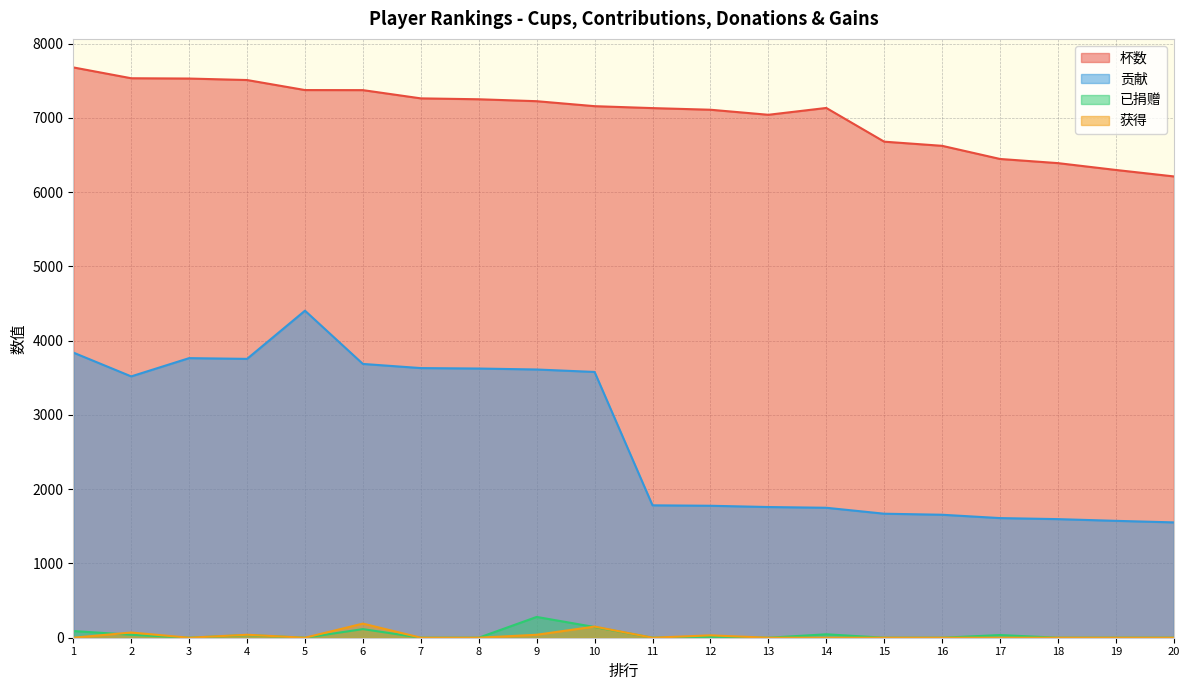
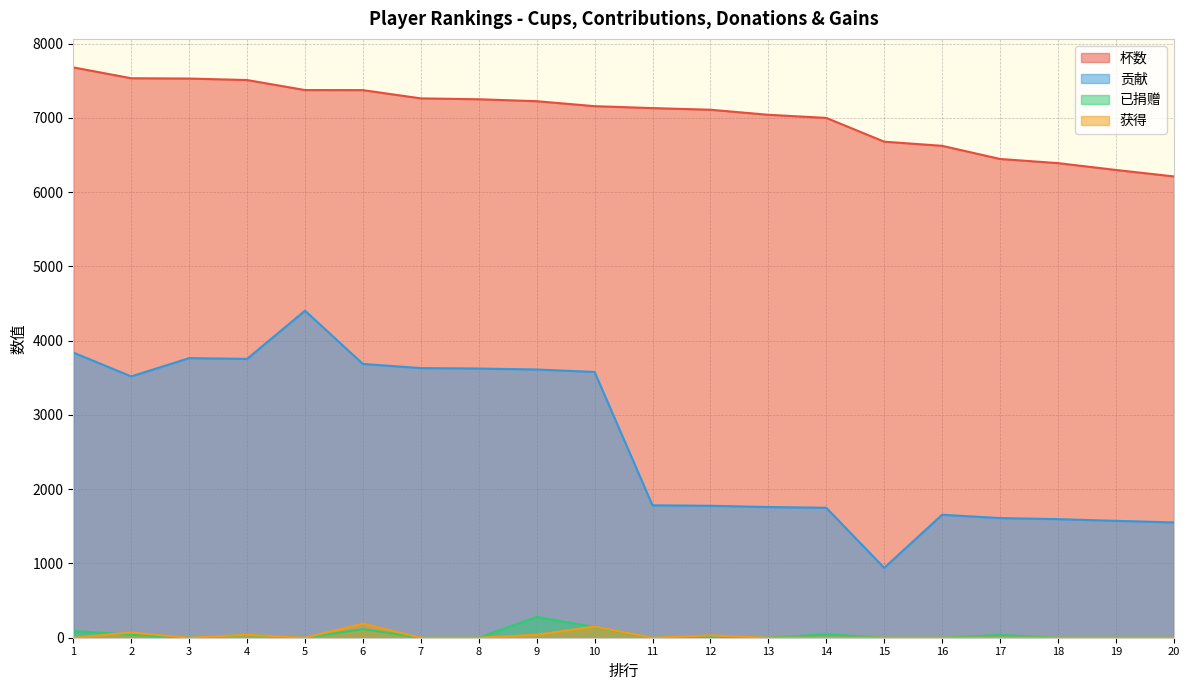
杯数, 14: 7100 -> 7000
贡献, 15: 1700 -> 900
